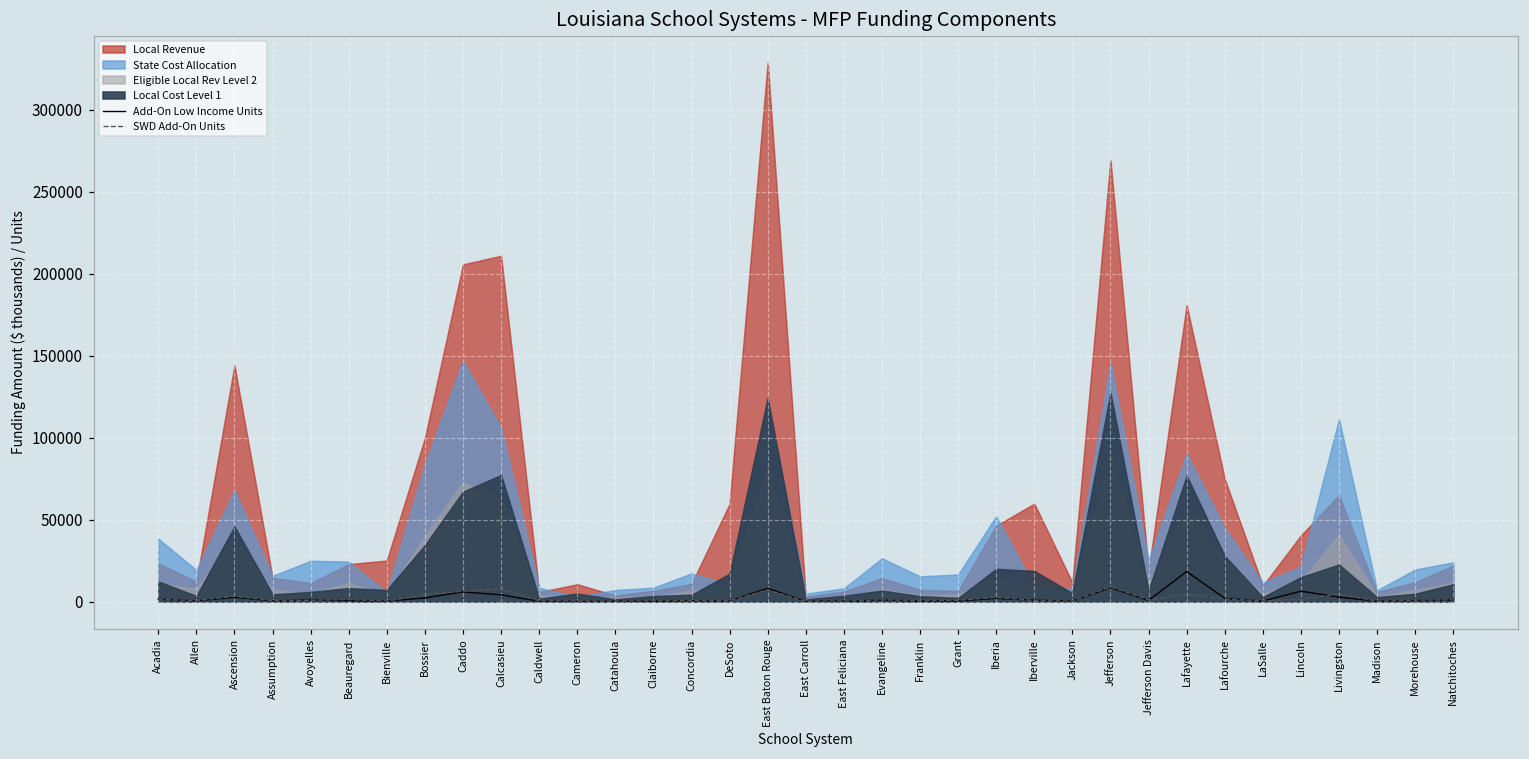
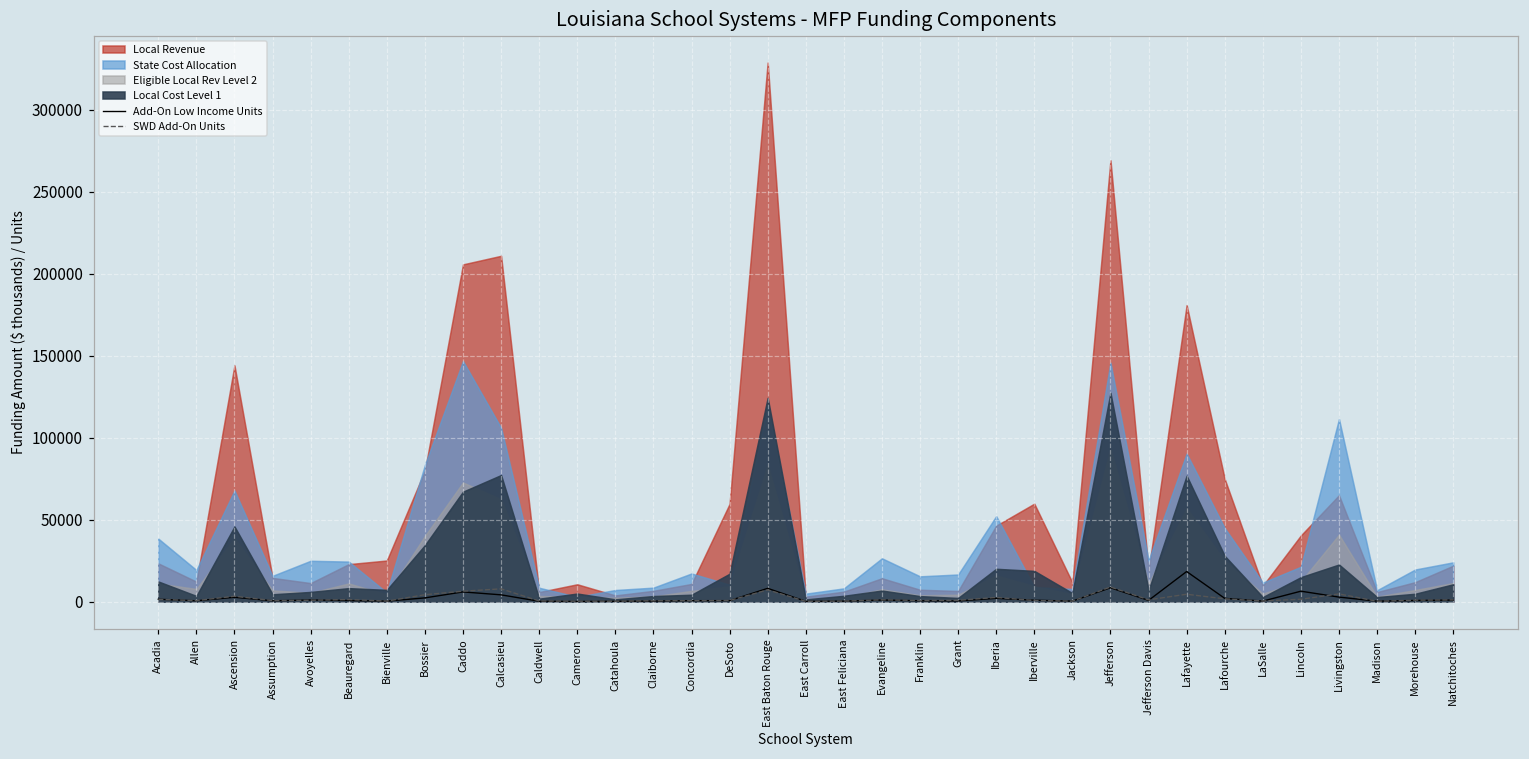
Local Revenue, Bossier: 100000 -> 80000
